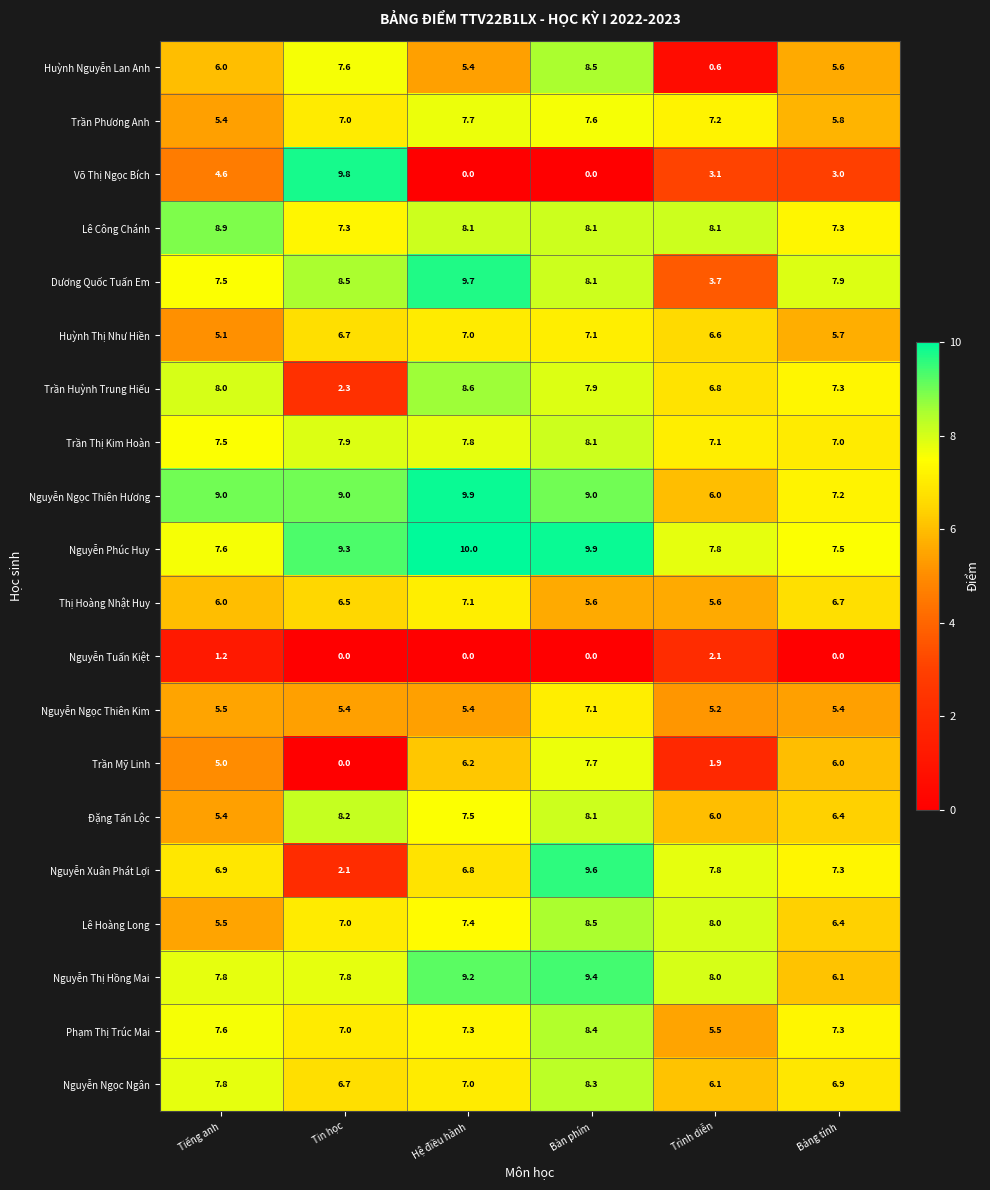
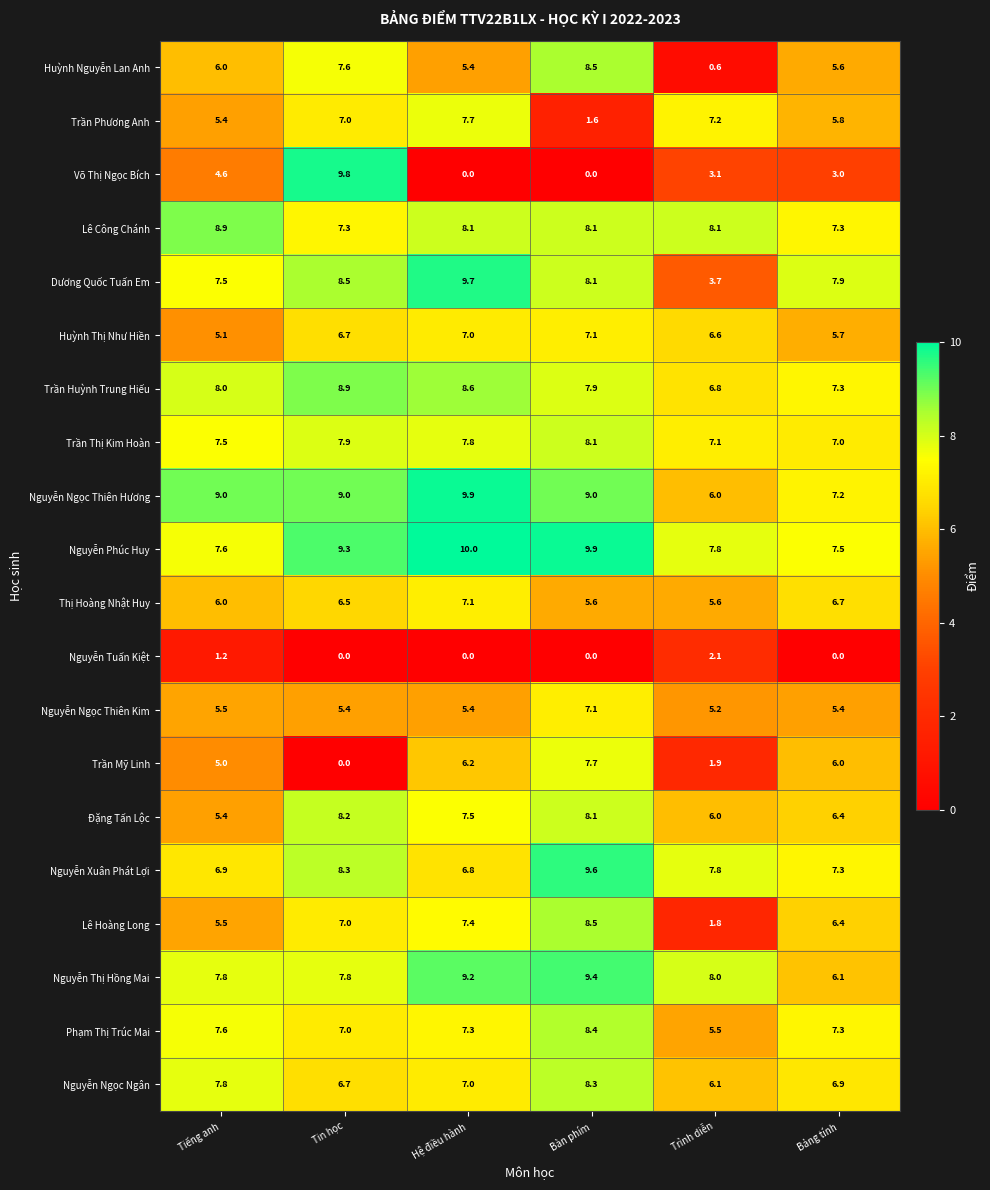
Trần Phương Anh, Bàn phím: 7.6 -> 1.6
Trần Huỳnh Trung Hiếu, Tin học: 2.3 -> 8.9
Nguyễn Xuân Phát Lợi, Tin học: 2.1 -> 8.3
Lê Hoàng Long, Trình diễn: 8.0 -> 1.8
